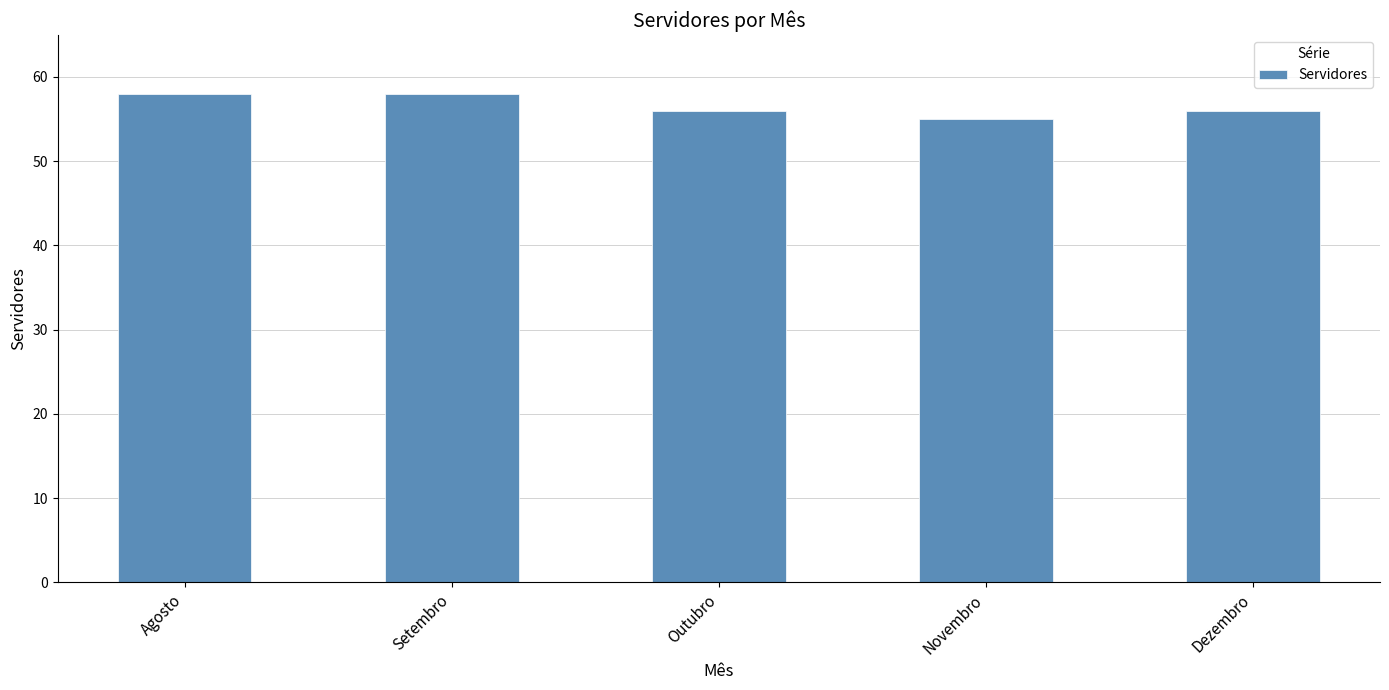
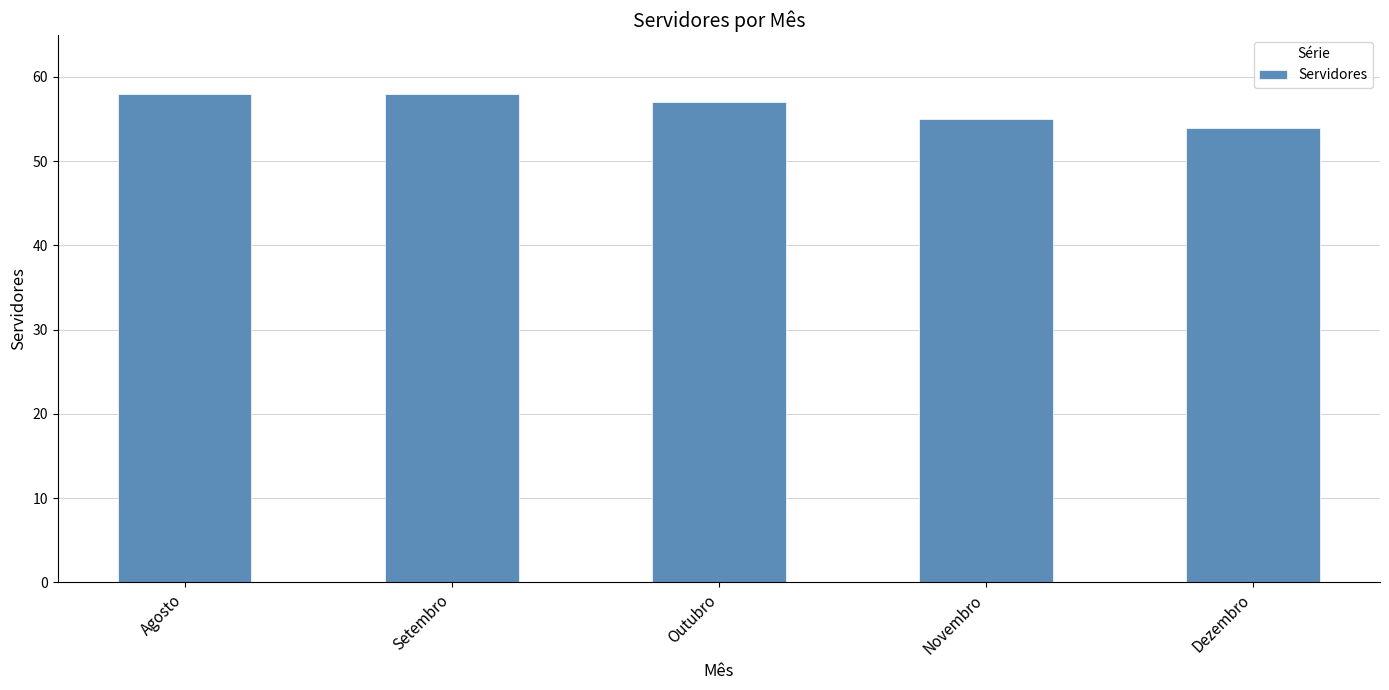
Outubro: 56 -> 57
Dezembro: 56 -> 54
